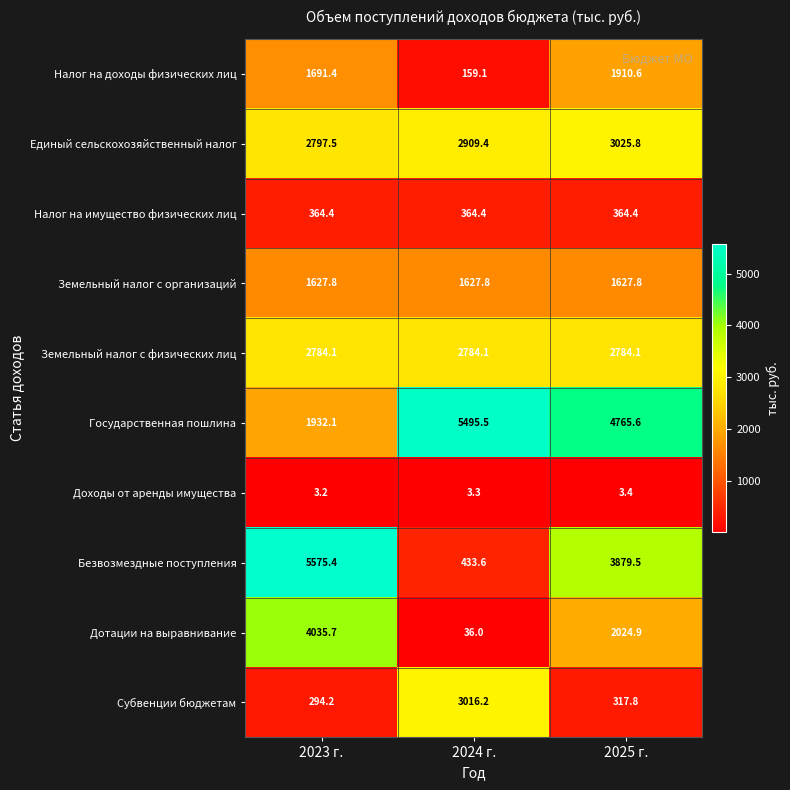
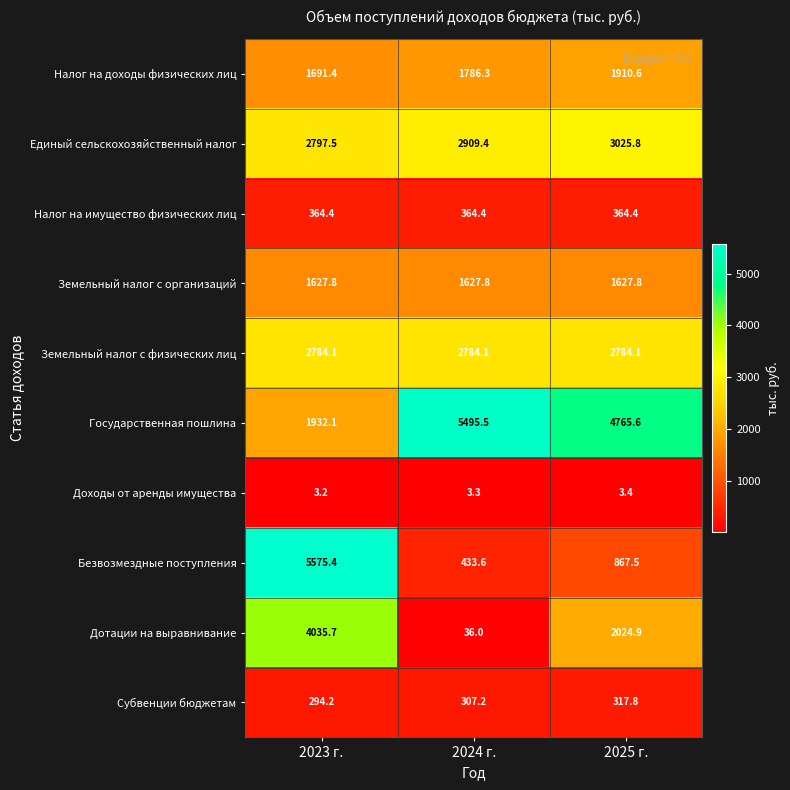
Налог на доходы физических лиц, 2024 г.: 159.1 -> 1786.3
Безвозмездные поступления, 2025 г.: 3879.5 -> 867.5
Субвенции бюджетам, 2024 г.: 3016.2 -> 307.2
